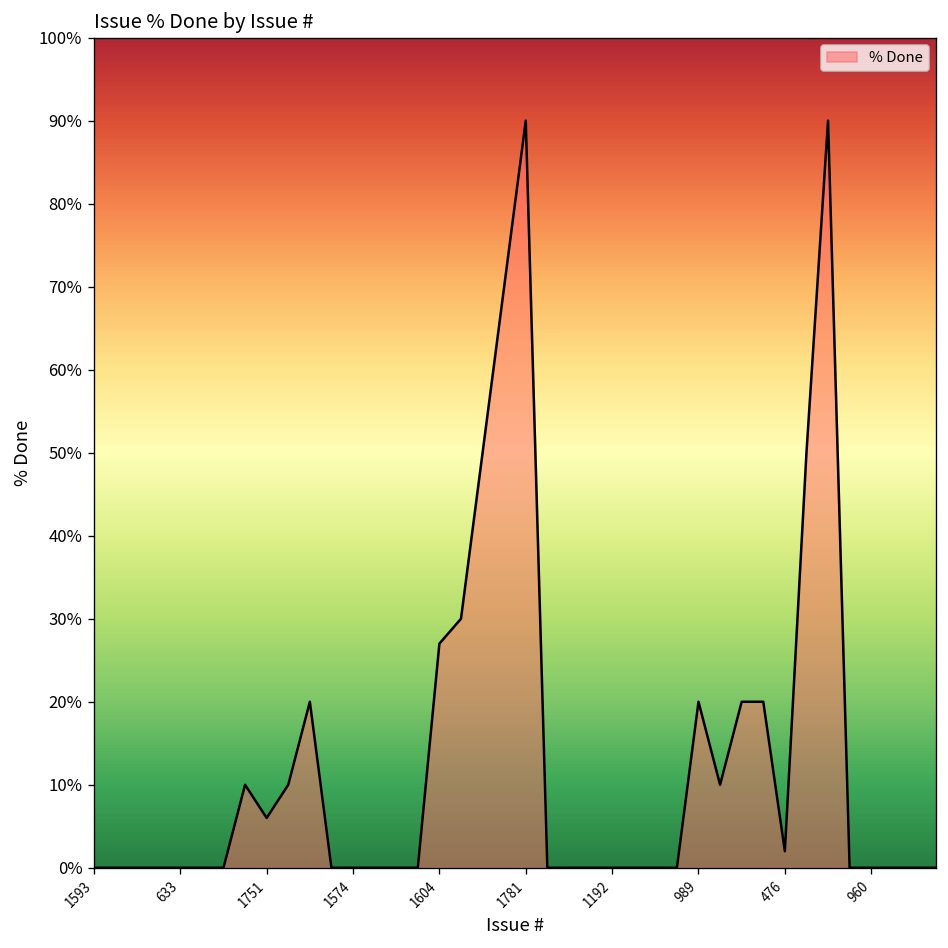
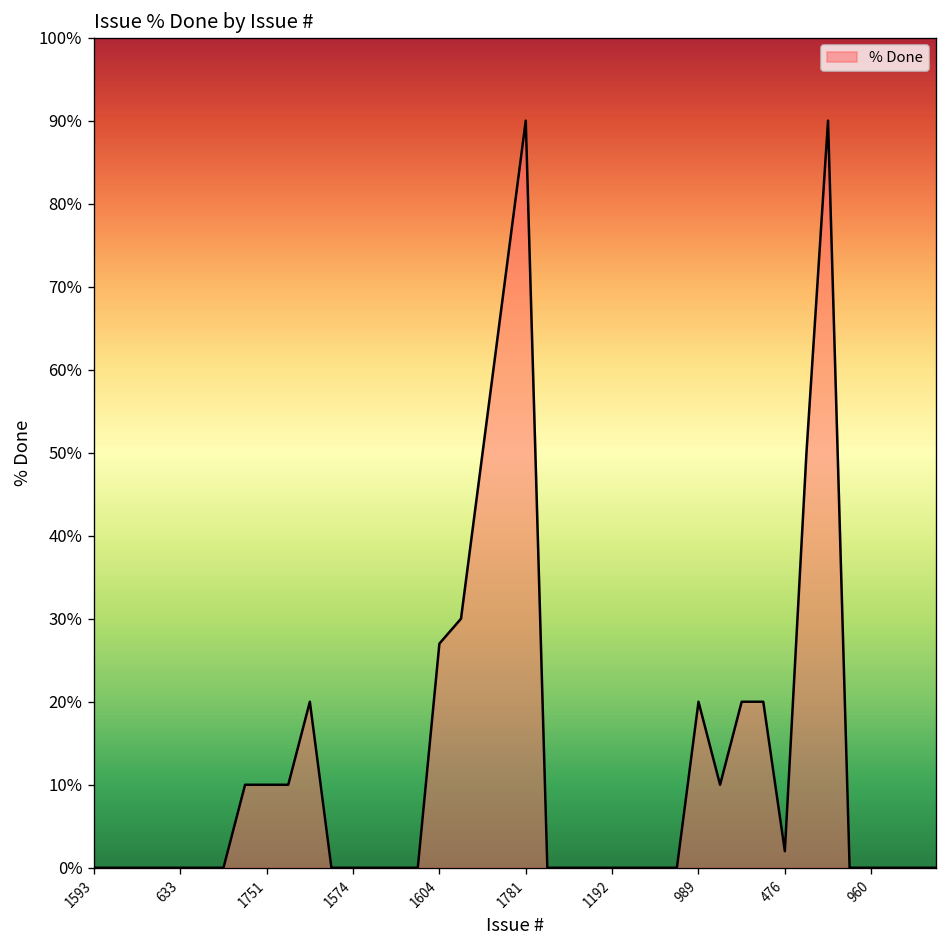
1751: 6% -> 10%
